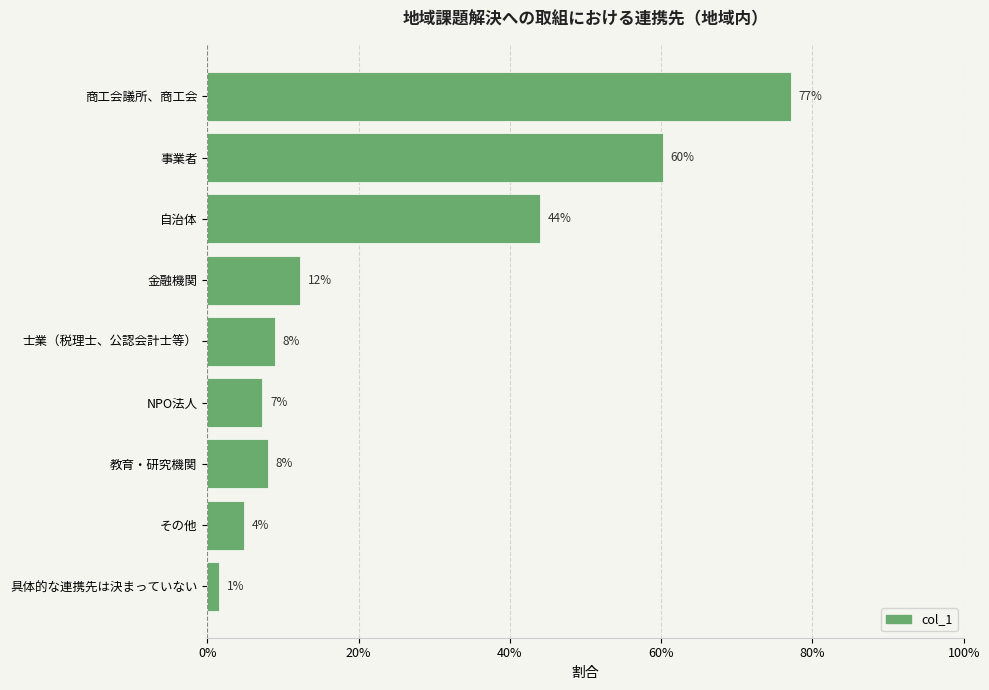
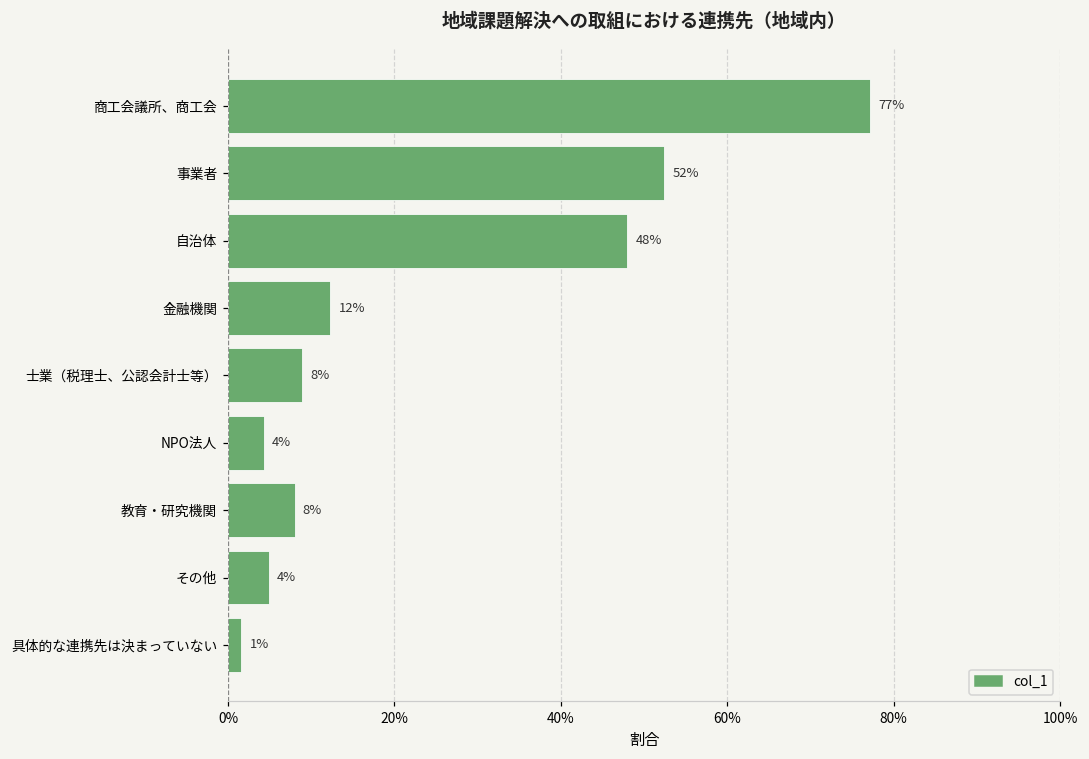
事業者: 60% -> 52%
自治体: 44% -> 48%
NPO法人: 7% -> 4%
